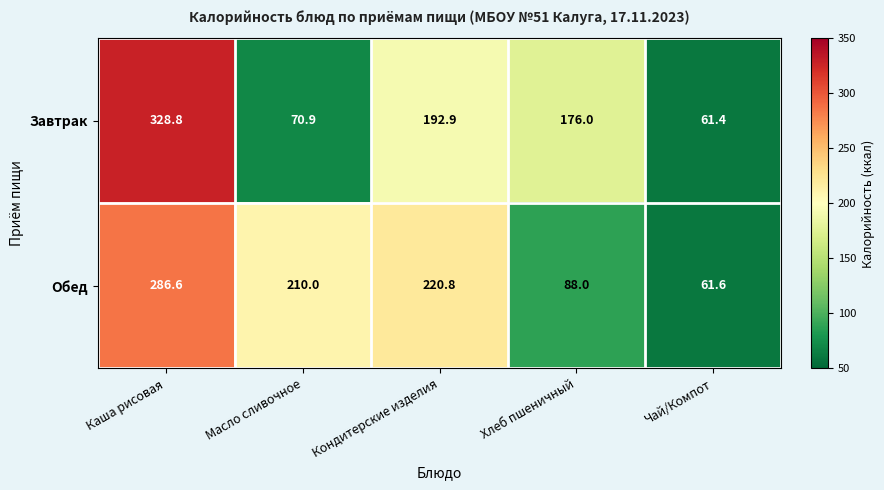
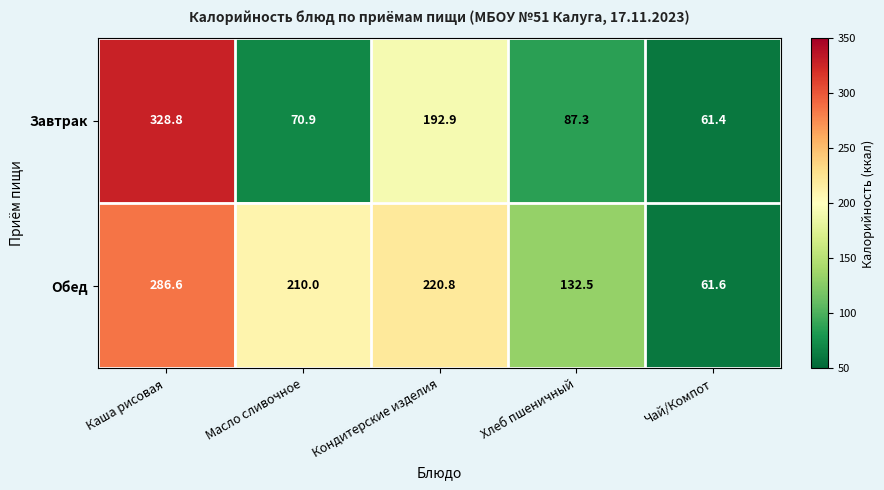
Завтрак, Хлеб пшеничный: 176.0 -> 87.3
Обед, Хлеб пшеничный: 88.0 -> 132.5
